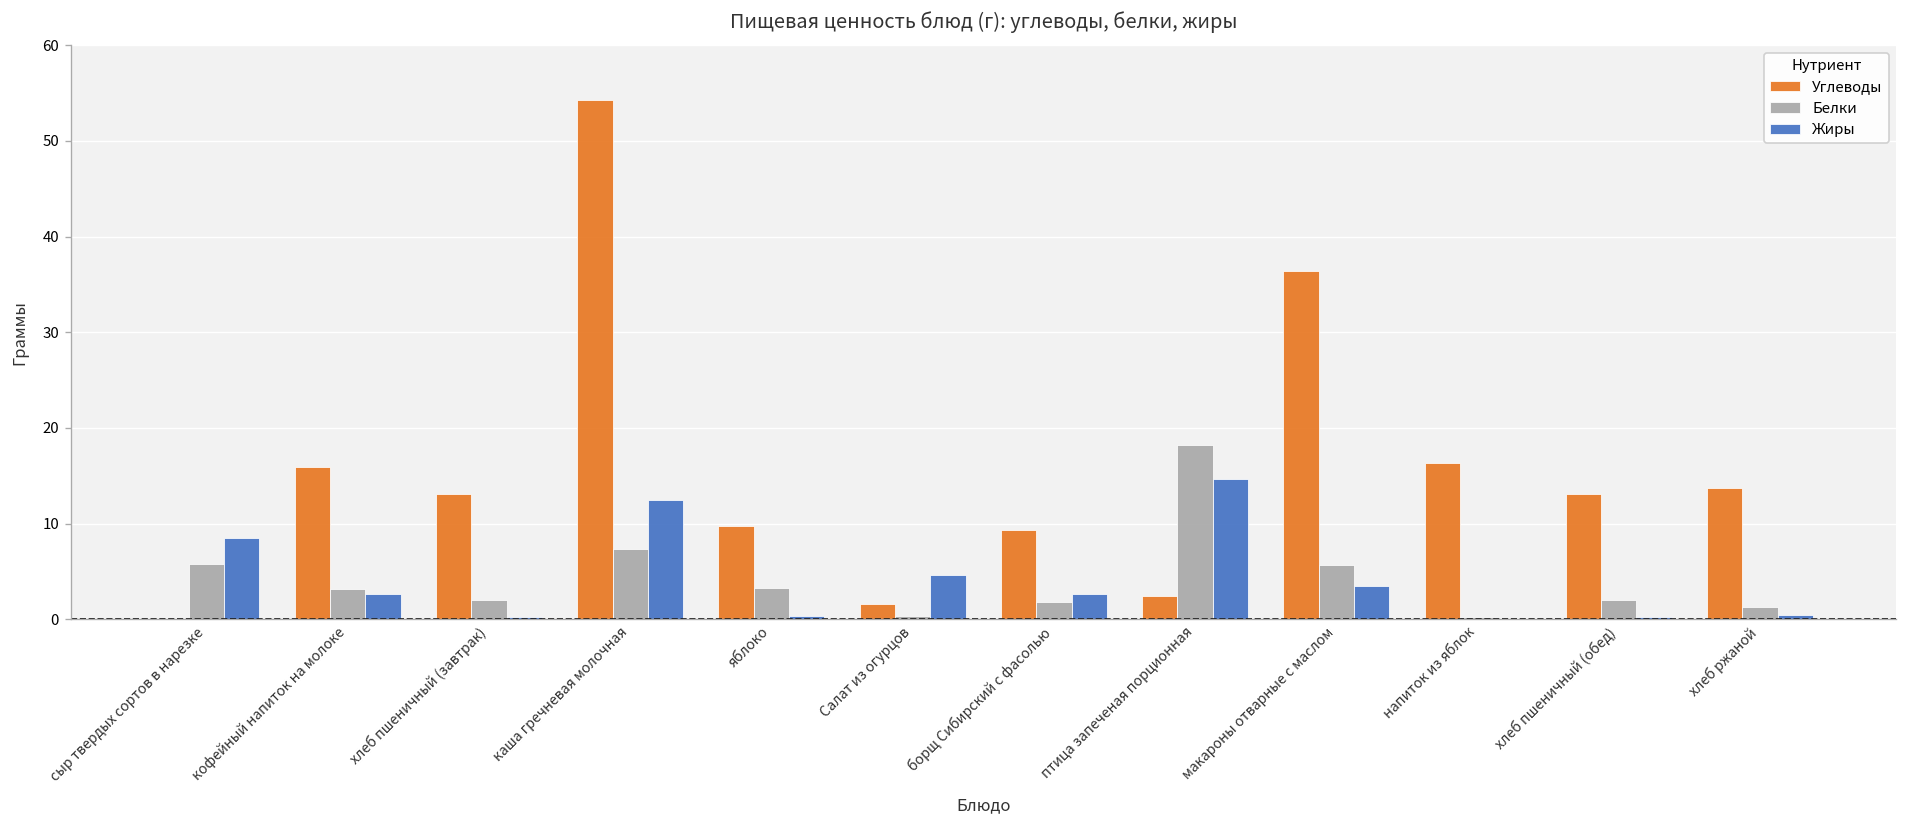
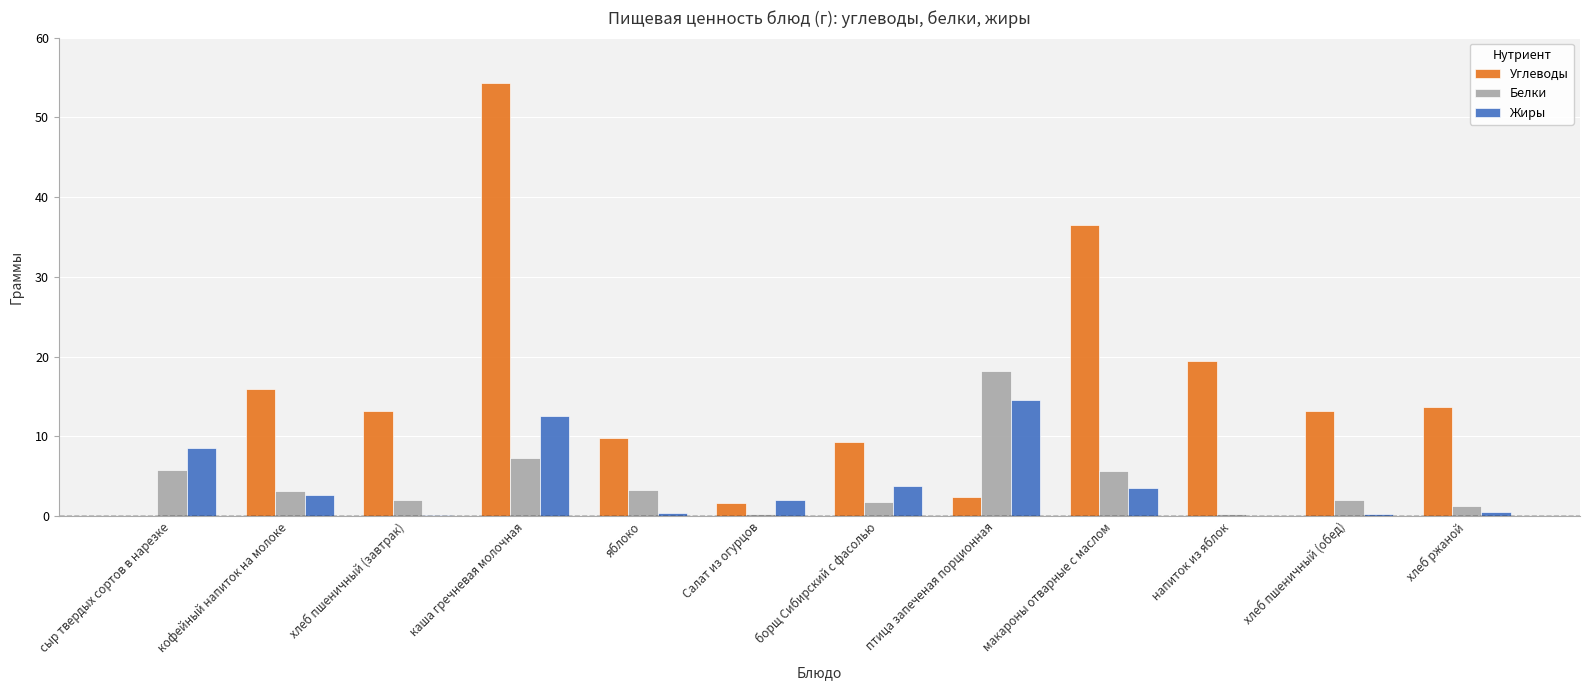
Жиры, Салат из огурцов: 5 -> 2
Жиры, борщ Сибирский с фасолью: 3 -> 4
Углеводы, напиток из яблок: 16 -> 19
